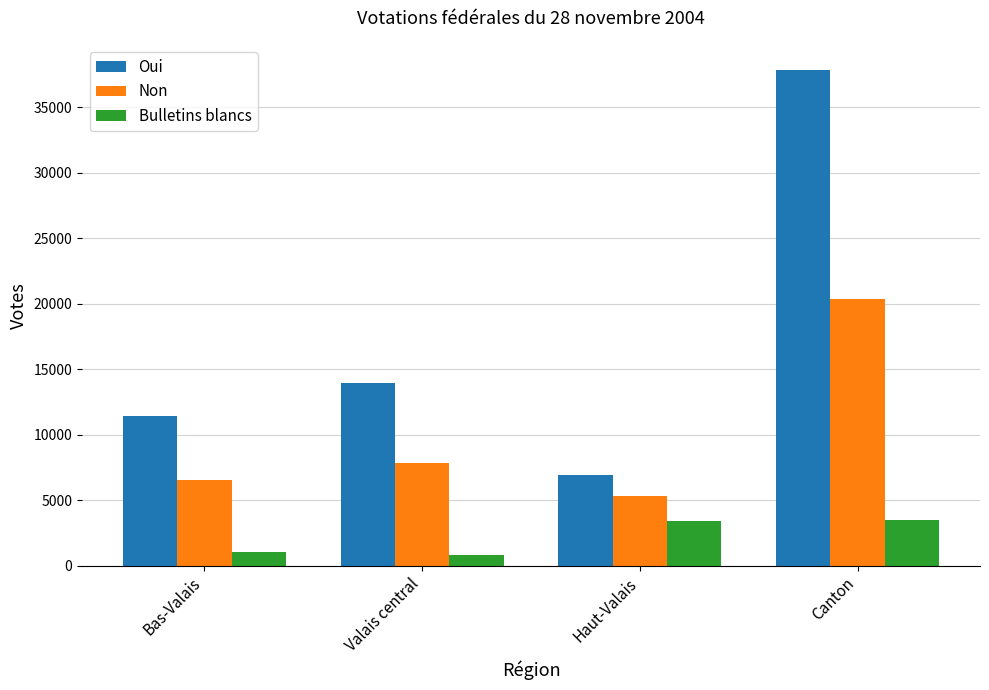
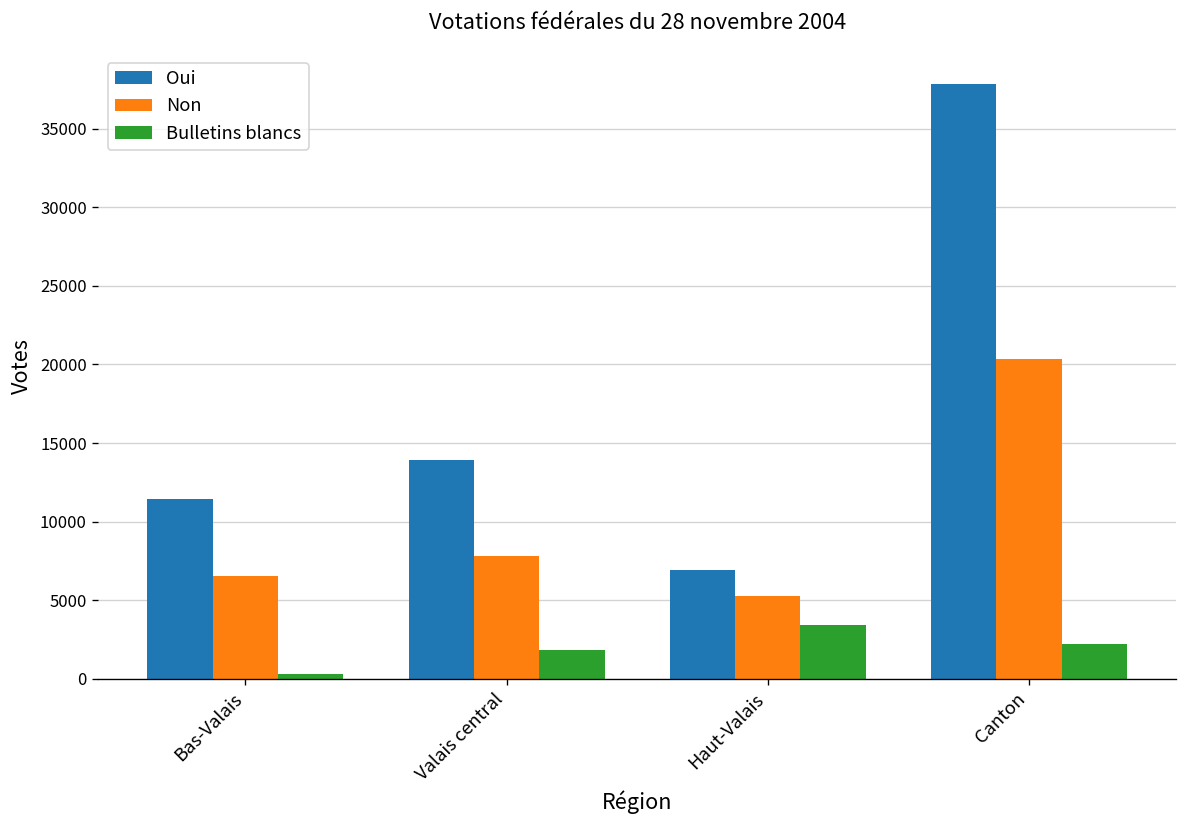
Bulletins blancs, Bas-Valais: 1000 -> 300
Bulletins blancs, Valais central: 800 -> 1900
Bulletins blancs, Canton: 3500 -> 2200
